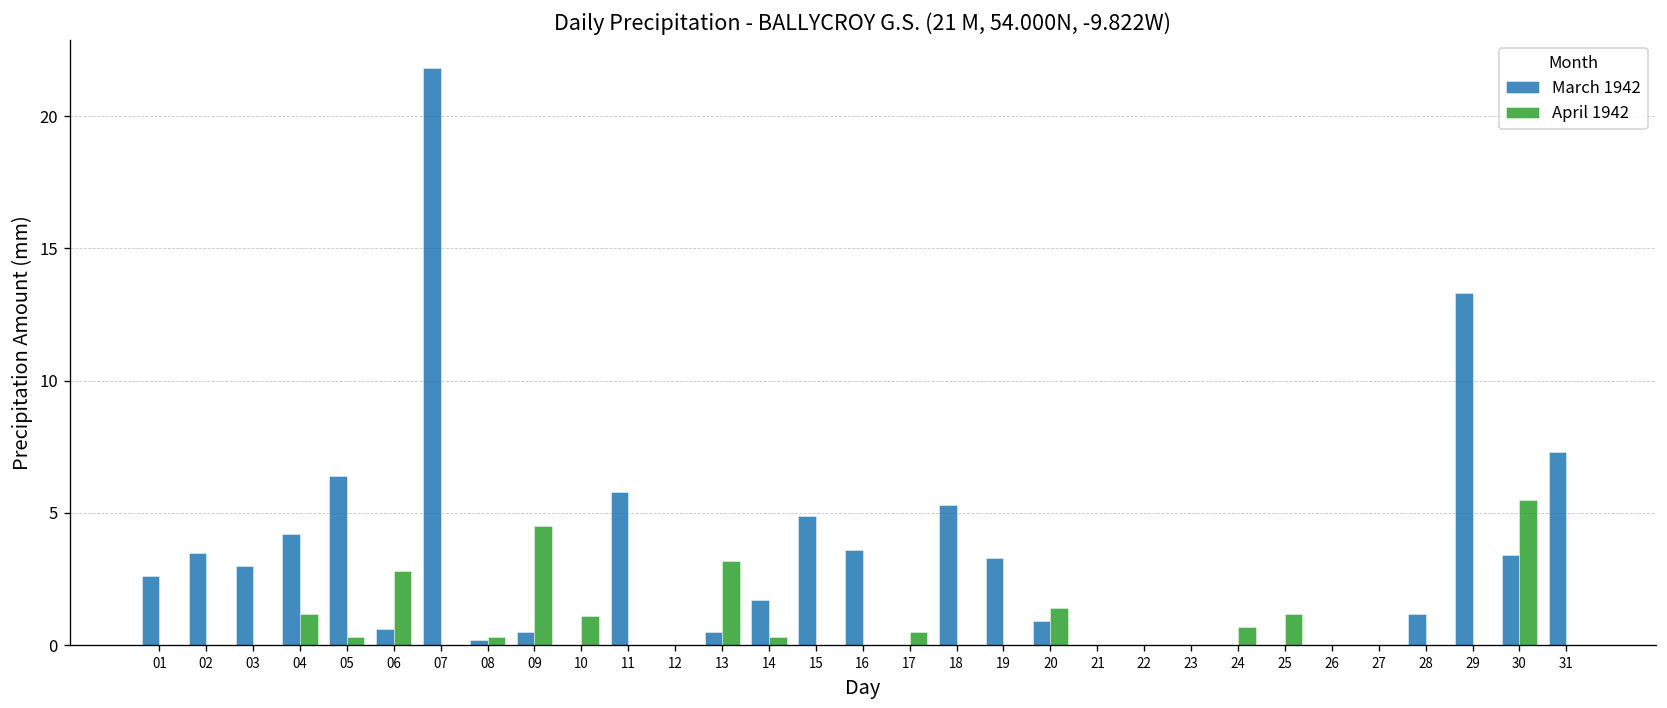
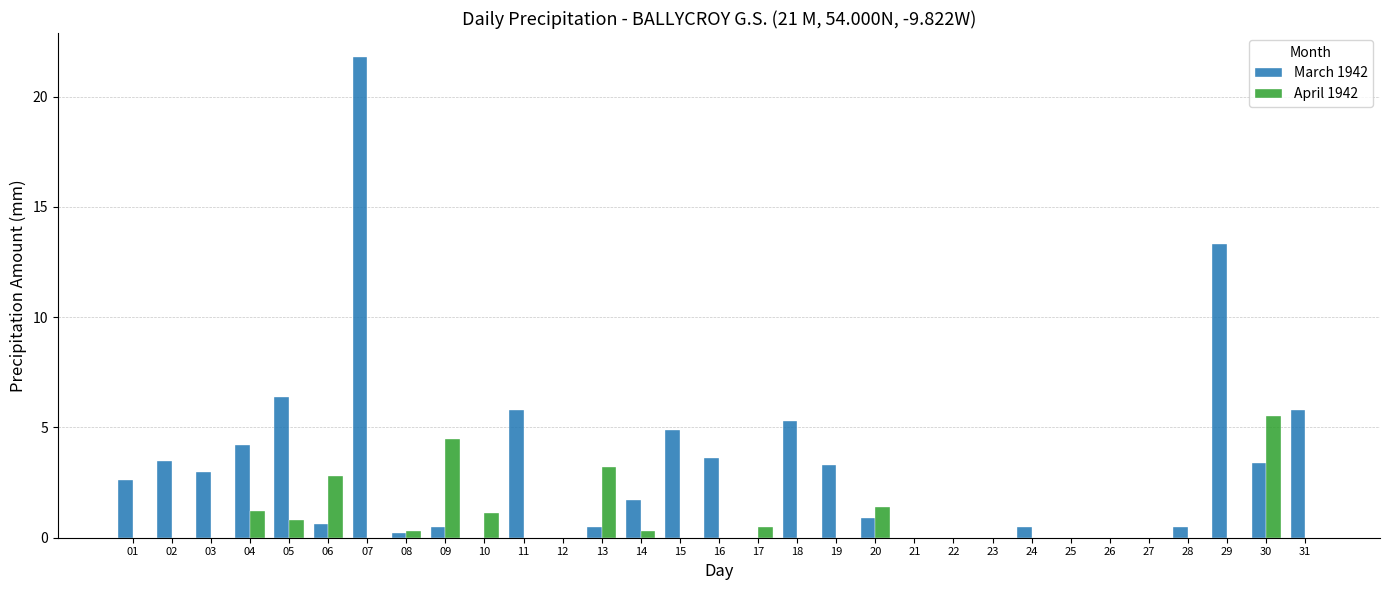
April 1942, 05: 0.3 -> 0.8
March 1942, 24: 0.0 -> 0.5
April 1942, 24: 0.7 -> 0.0
April 1942, 25: 1.2 -> 0.0
March 1942, 28: 1.2 -> 0.5
March 1942, 31: 7.3 -> 5.8
